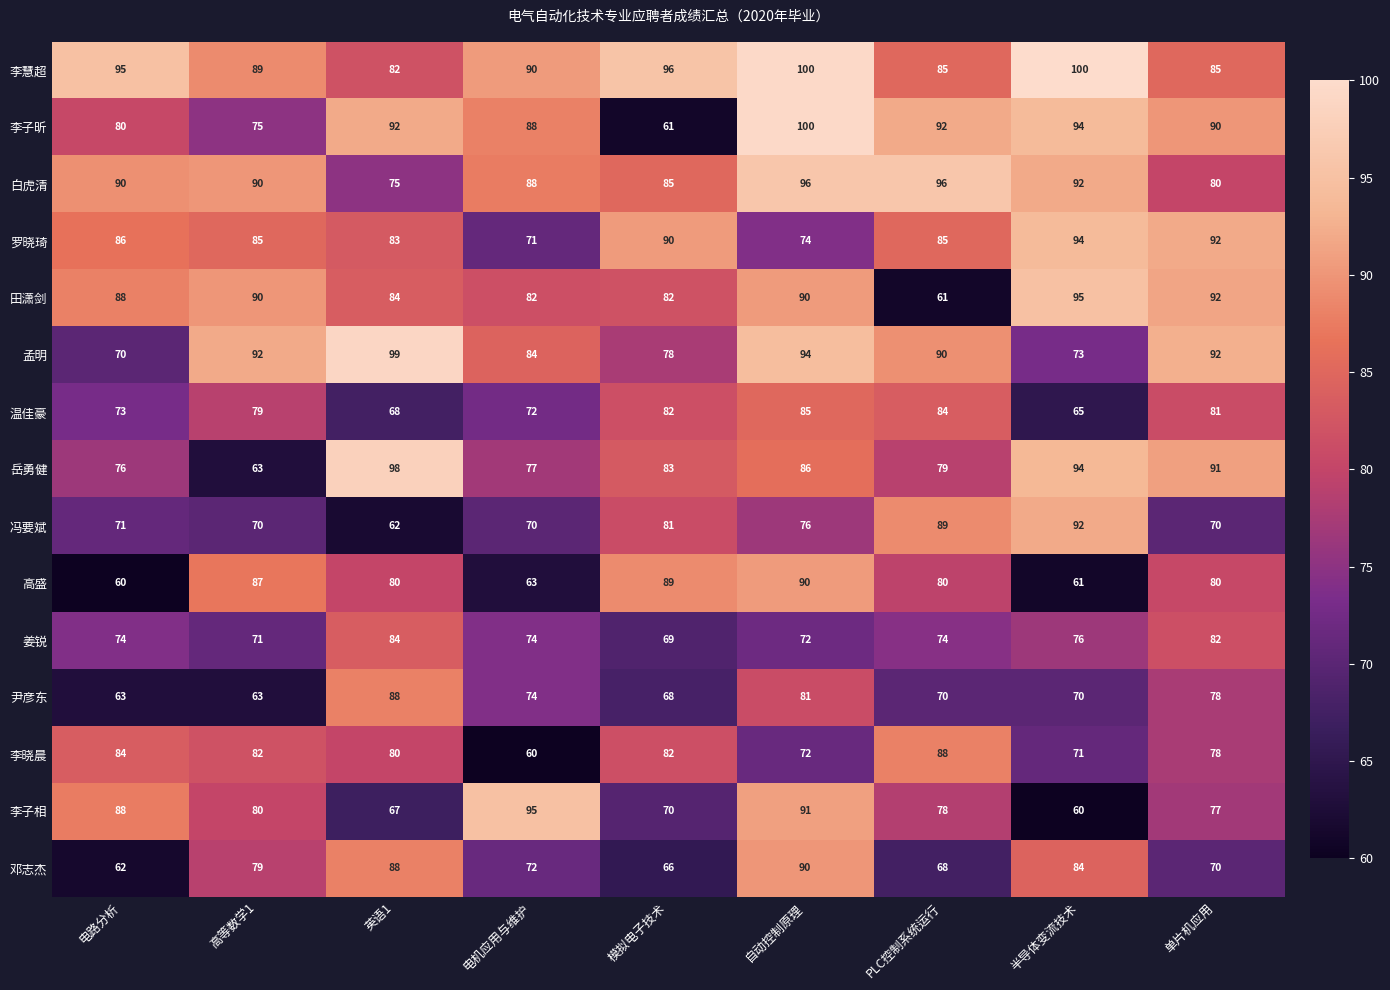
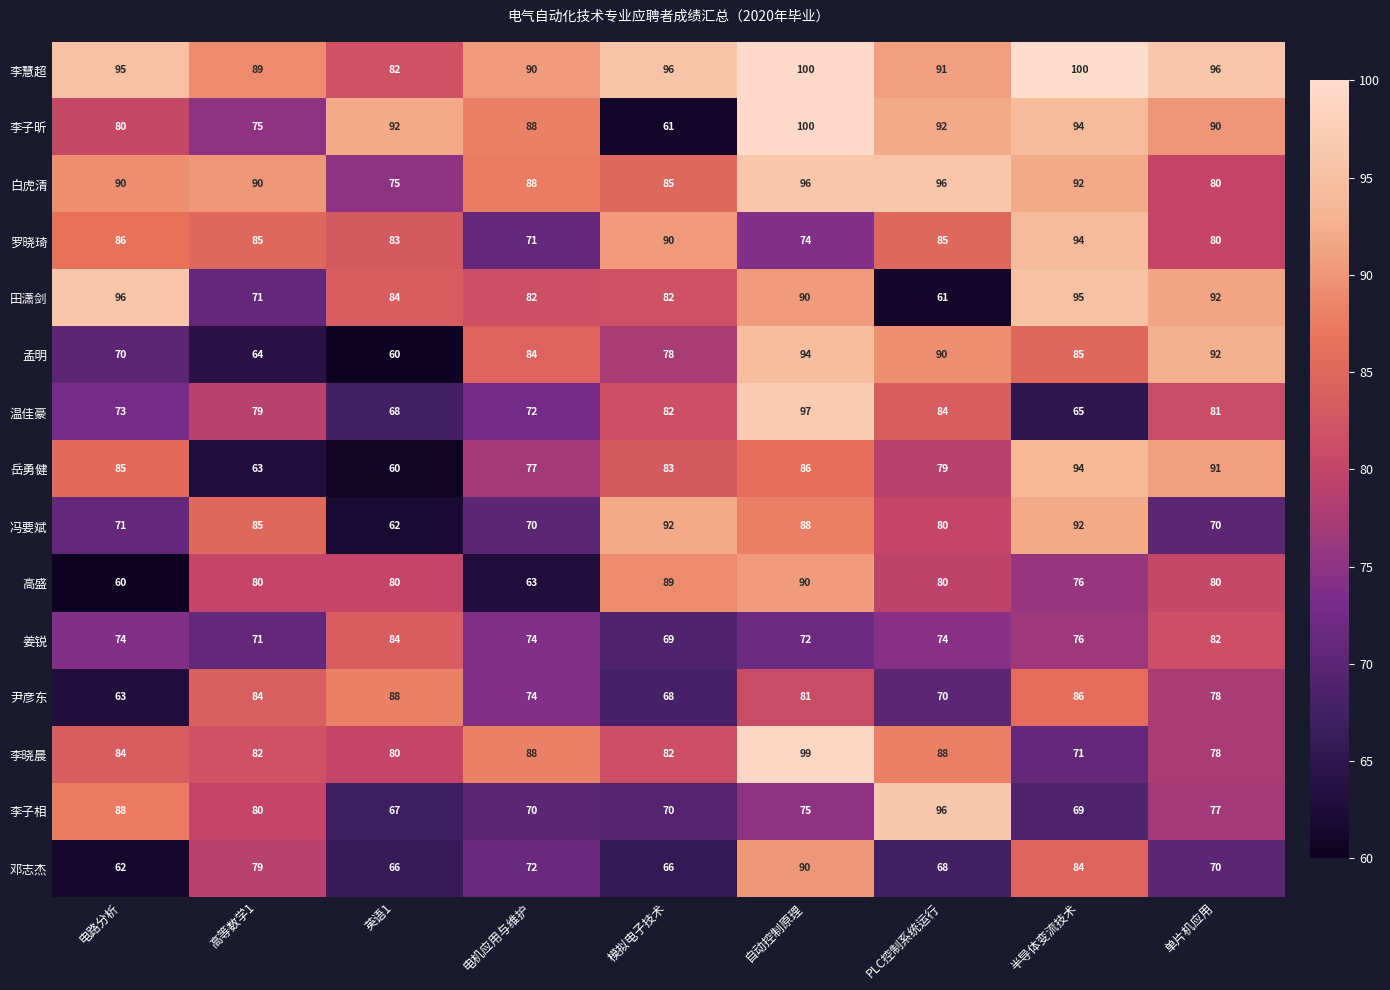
李慧超, PLC控制系统运行: 85 -> 91
李慧超, 单片机应用: 85 -> 96
罗晓琦, 单片机应用: 92 -> 80
田潇剑, 电路分析: 88 -> 96
田潇剑, 高等数学1: 90 -> 71
孟明, 高等数学1: 92 -> 64
孟明, 英语1: 99 -> 60
孟明, 半导体变流技术: 73 -> 85
温佳豪, 自动控制原理: 85 -> 97
岳勇健, 电路分析: 76 -> 85
岳勇健, 英语1: 98 -> 60
冯要斌, 高等数学1: 70 -> 85
冯要斌, 模拟电子技术: 81 -> 92
冯要斌, 自动控制原理: 76 -> 88
冯要斌, PLC控制系统运行: 89 -> 80
高盛, 高等数学1: 87 -> 80
高盛, 半导体变流技术: 61 -> 76
尹彦东, 高等数学1: 63 -> 84
尹彦东, 半导体变流技术: 70 -> 86
李晓晨, 电机应用与维护: 60 -> 88
李晓晨, 自动控制原理: 72 -> 99
李子相, 电机应用与维护: 95 -> 70
李子相, 自动控制原理: 91 -> 75
李子相, PLC控制系统运行: 78 -> 96
李子相, 半导体变流技术: 60 -> 69
邓志杰, 英语1: 88 -> 66
